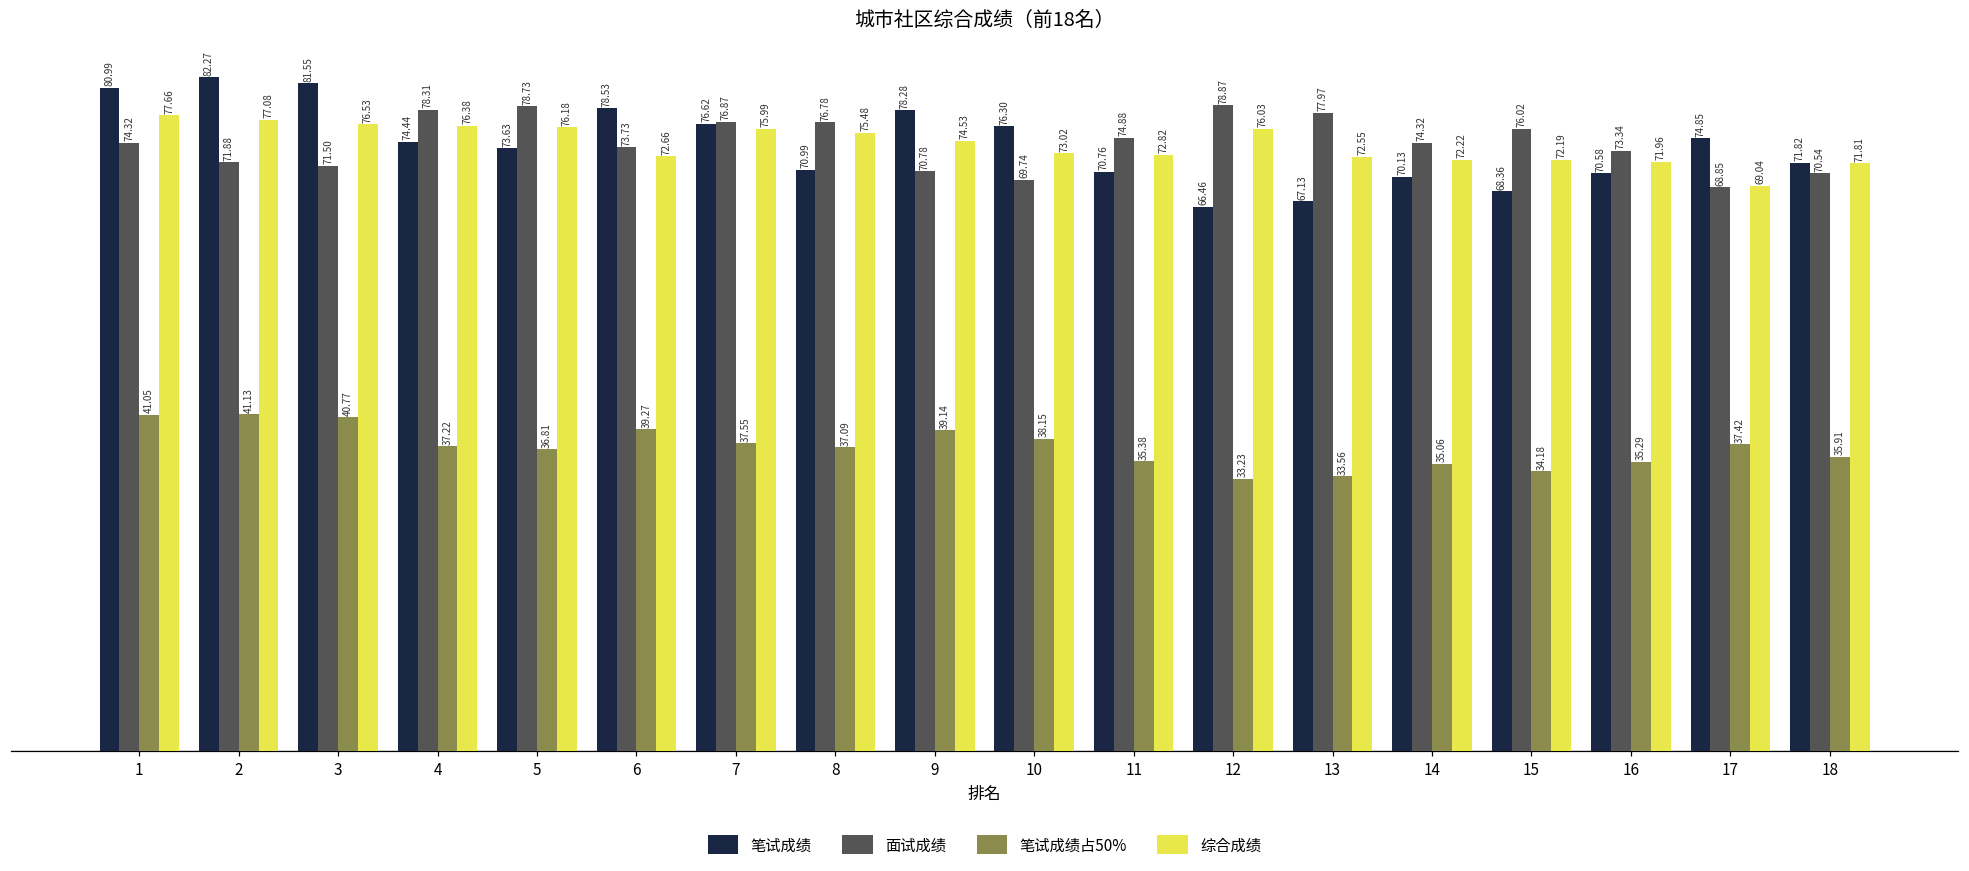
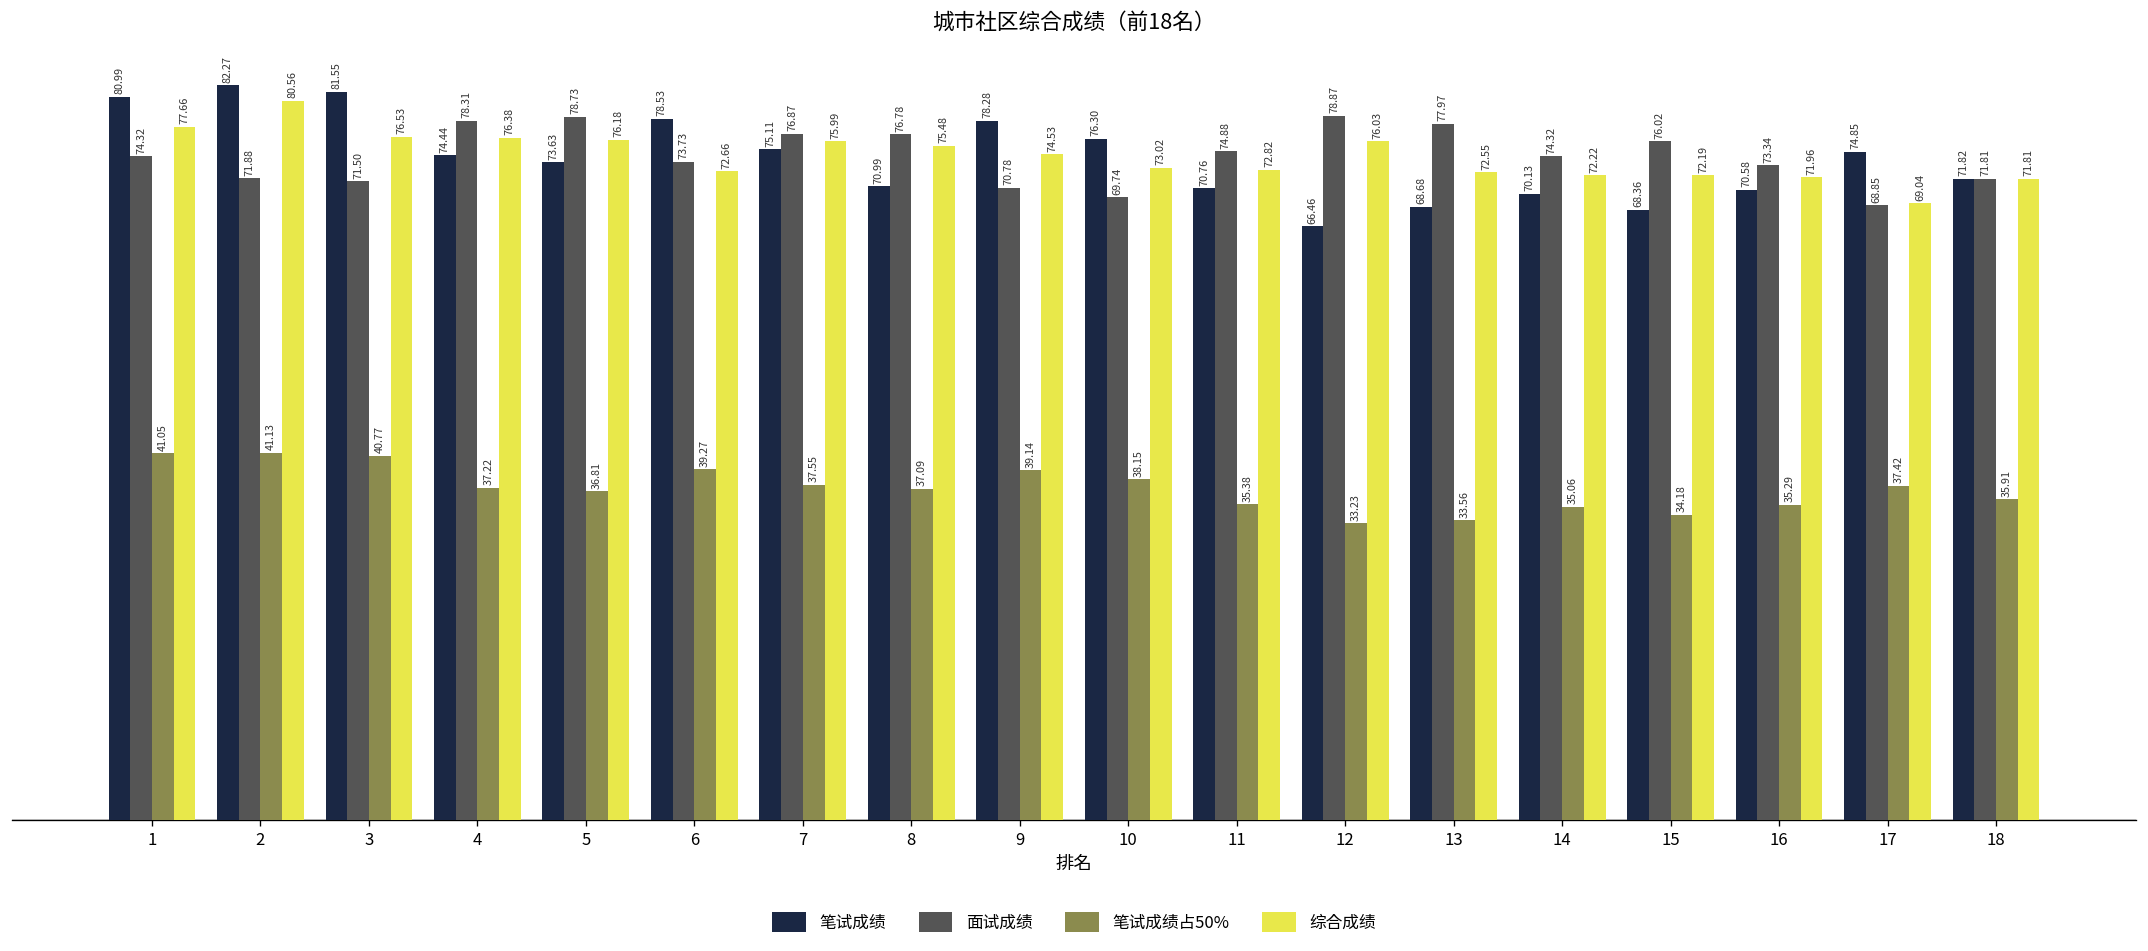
综合成绩, 2: 77.08 -> 80.56
笔试成绩, 7: 76.62 -> 75.11
笔试成绩, 13: 67.13 -> 68.68
面试成绩, 18: 70.54 -> 71.81
